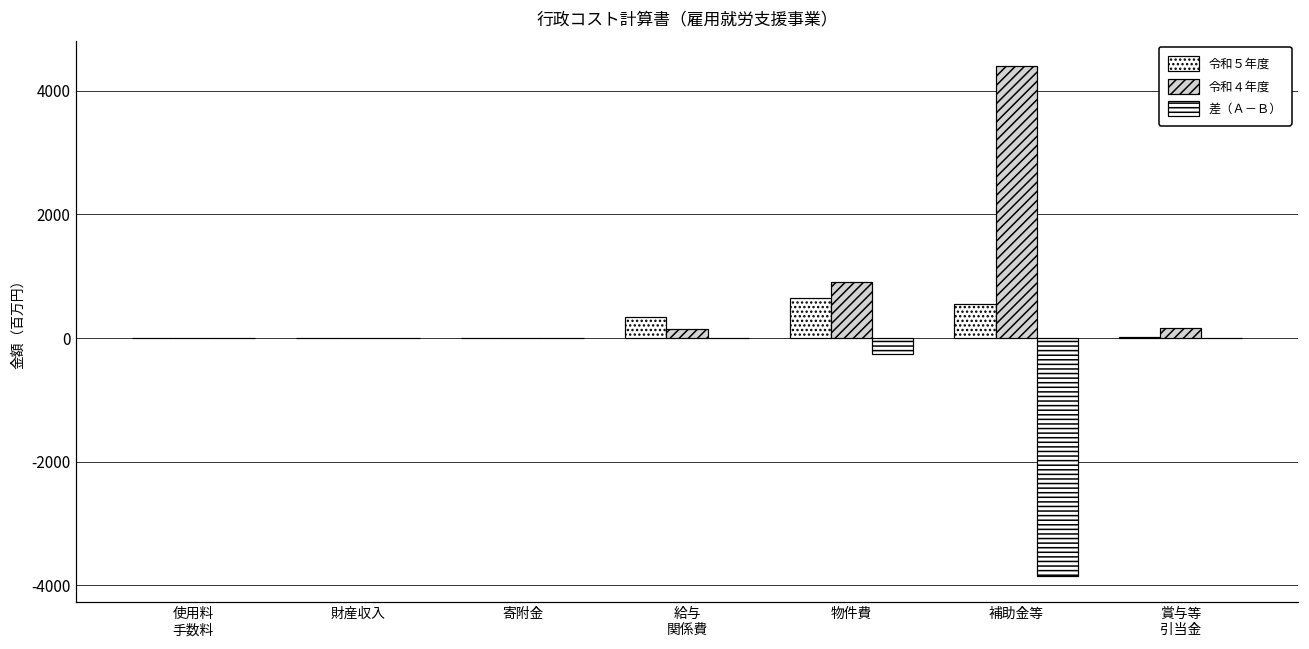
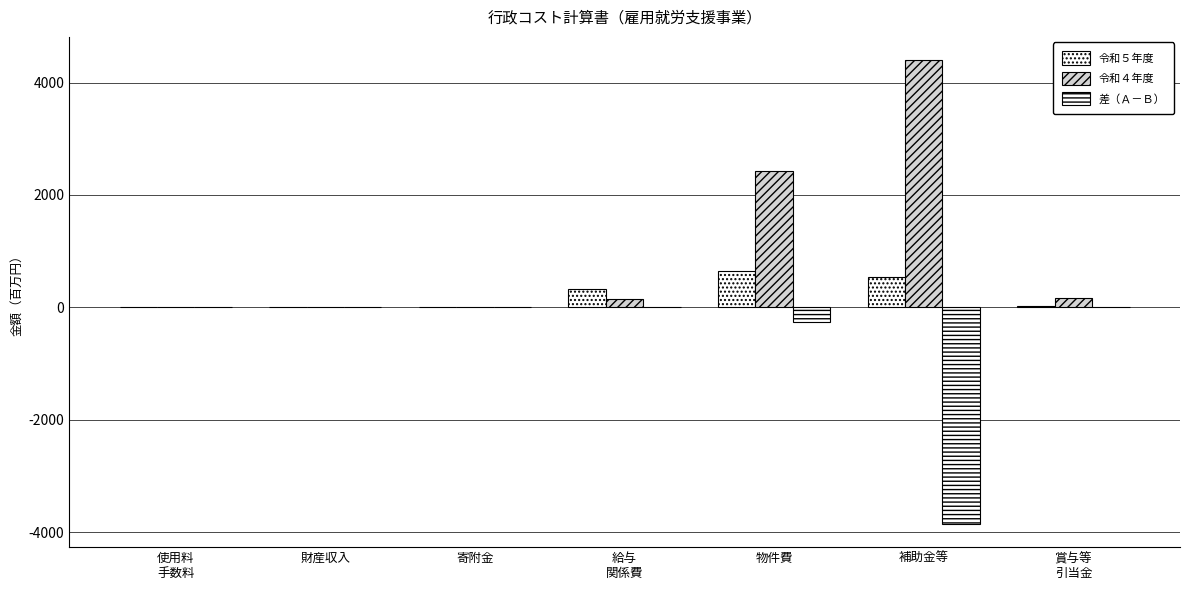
令和４年度, 物件費: 900 -> 2400
